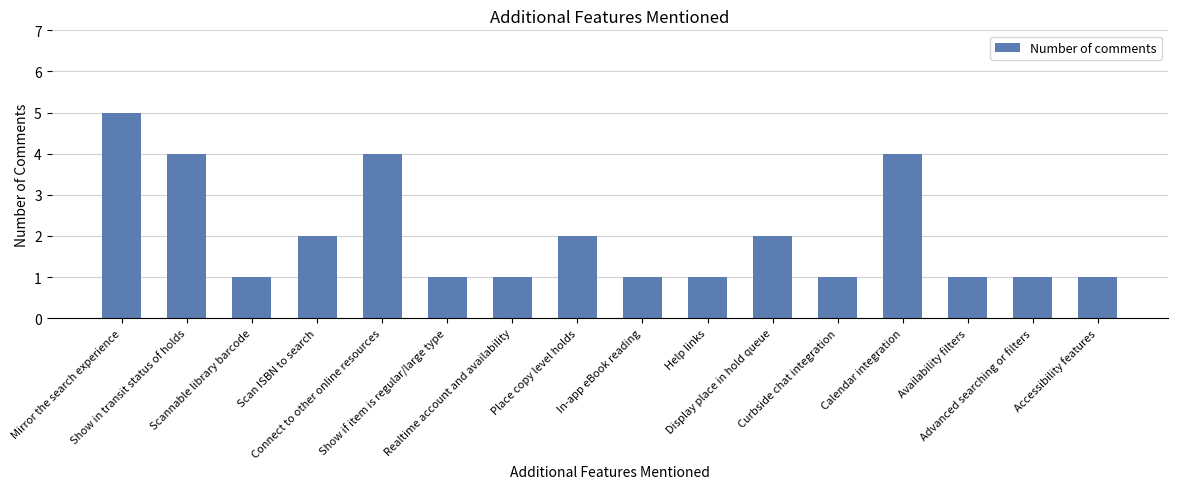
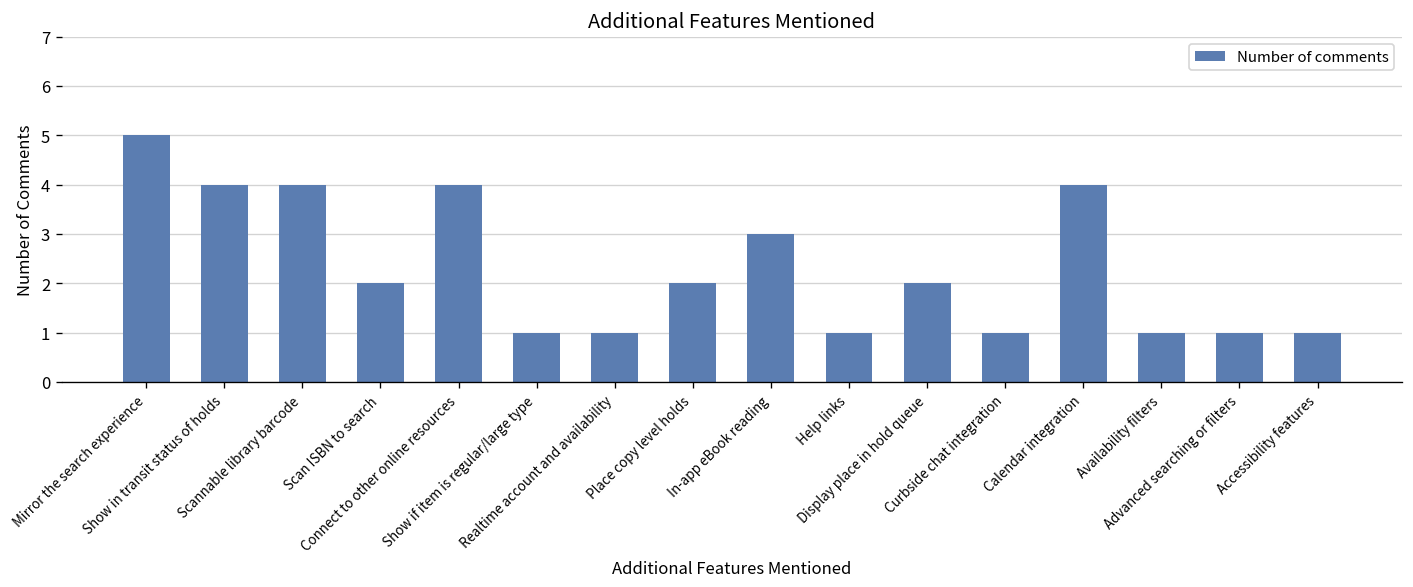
Scannable library barcode: 1 -> 4
In-app eBook reading: 1 -> 3
